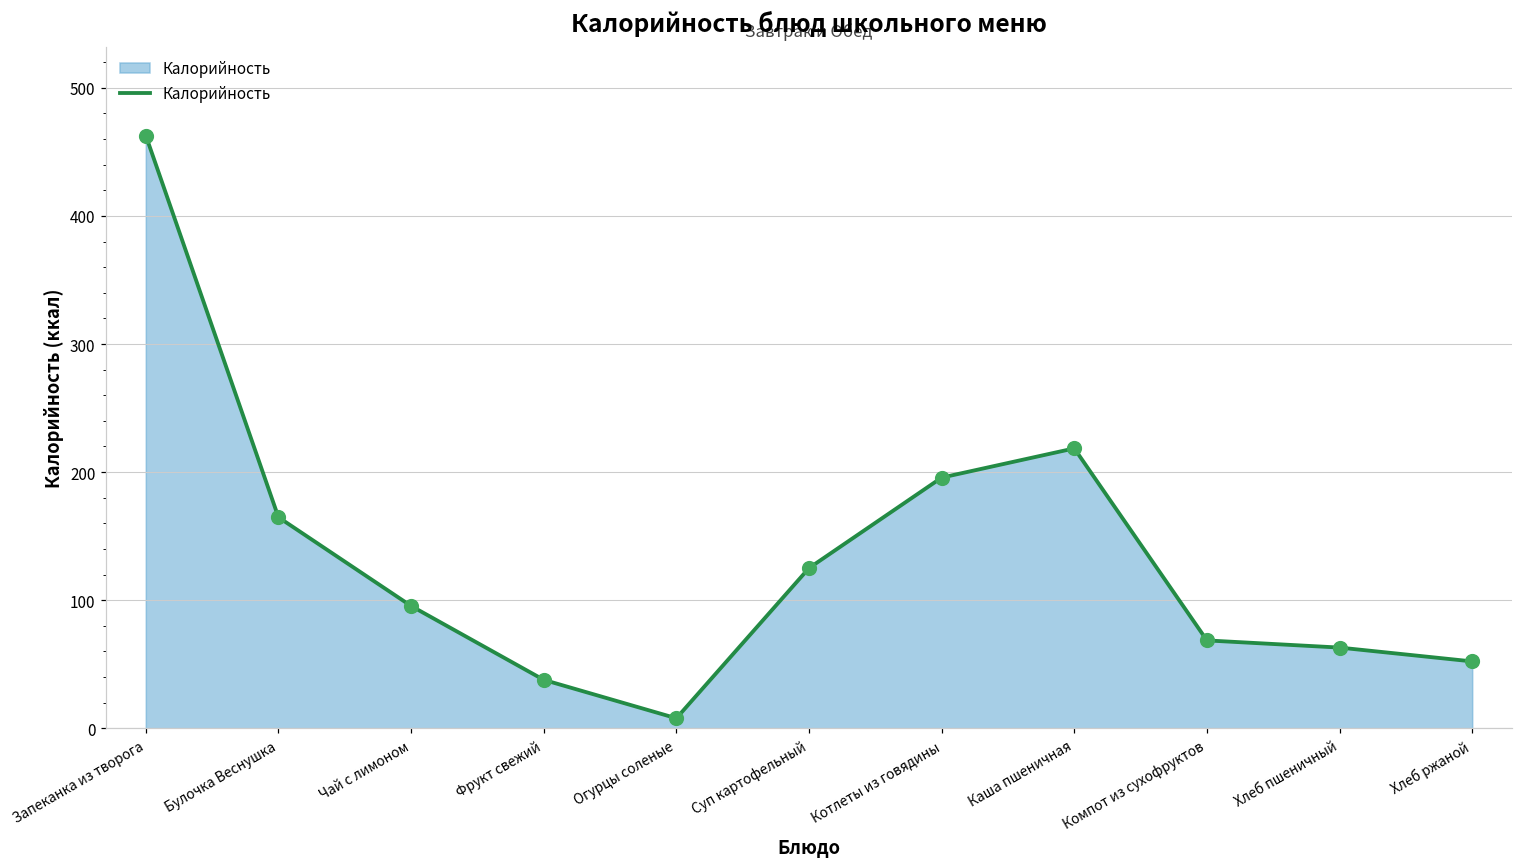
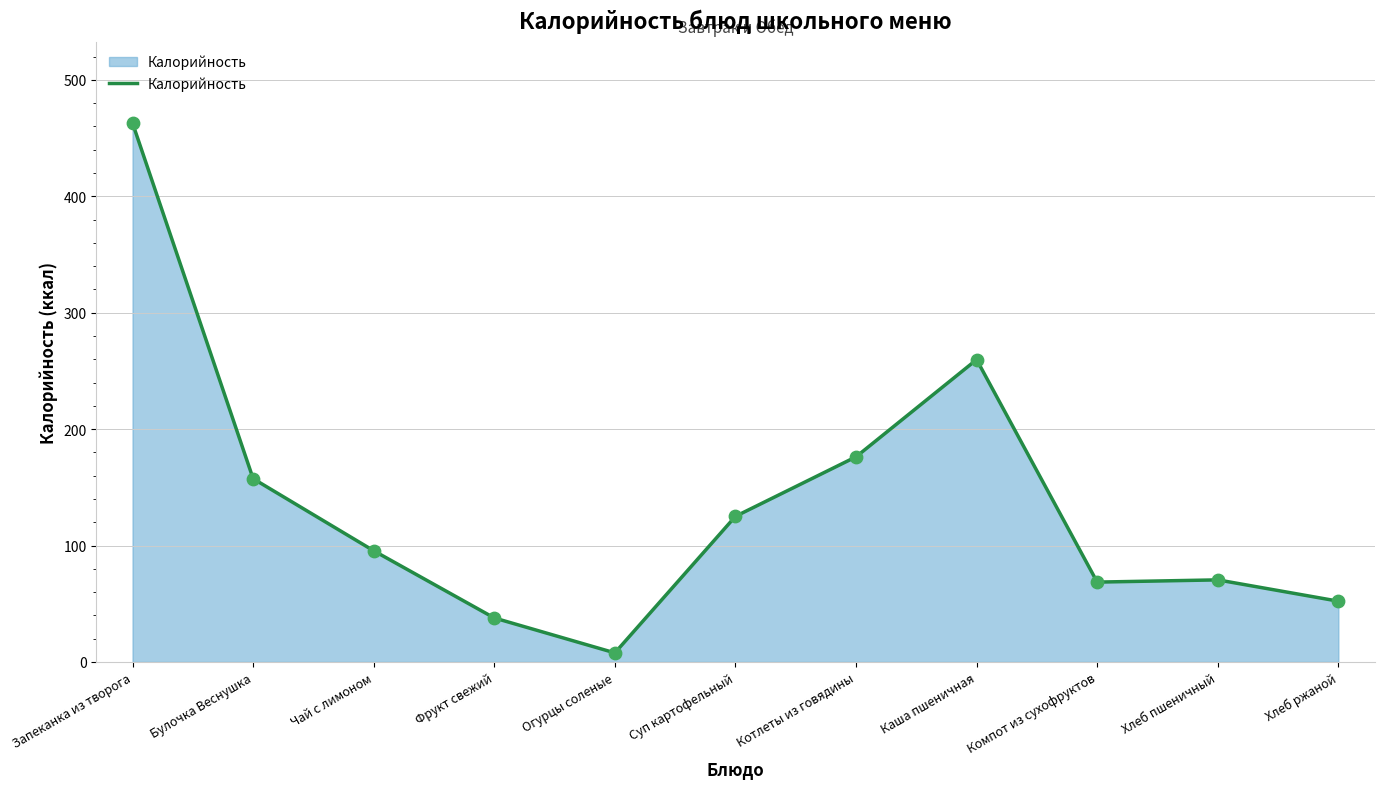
Булочка Веснушка: 165 -> 157
Котлеты из говядины: 196 -> 176
Каша пшеничная: 219 -> 260
Хлеб пшеничный: 63 -> 71
